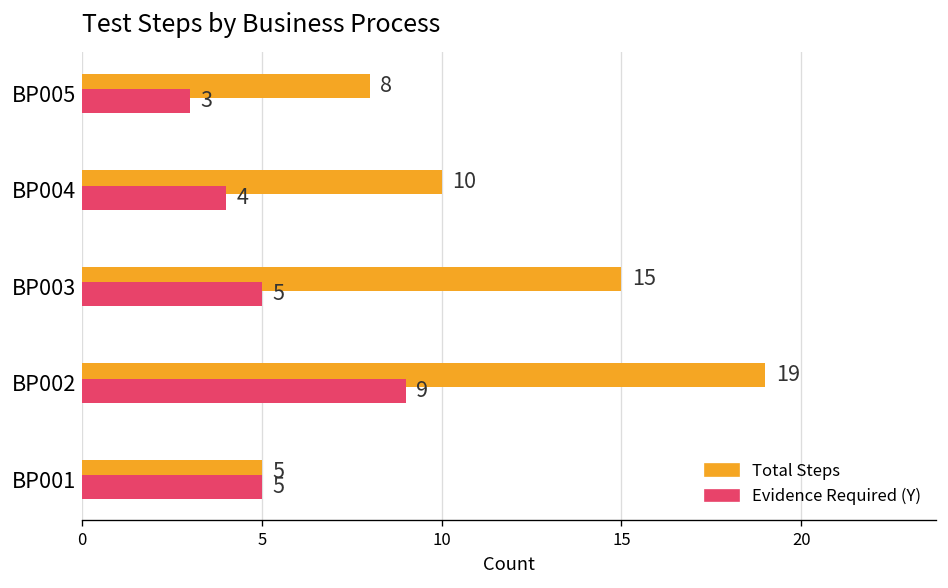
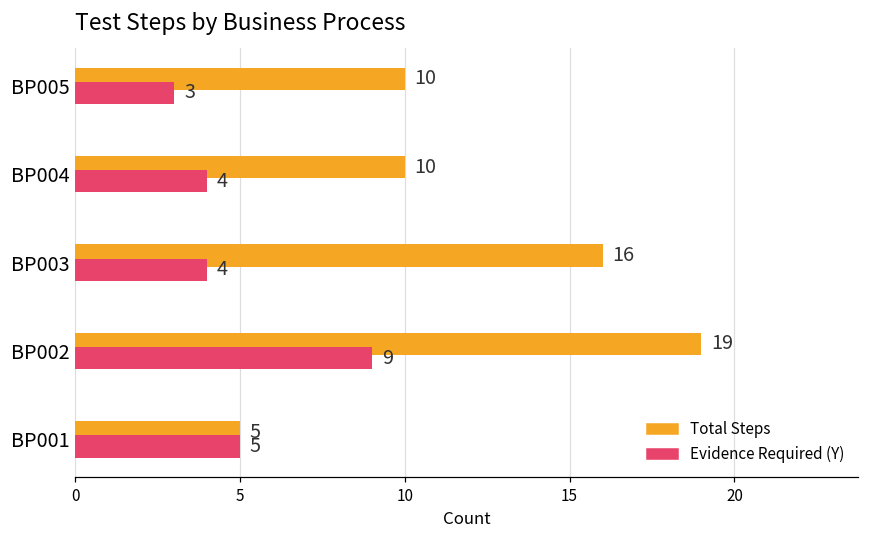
Total Steps, BP005: 8 -> 10
Total Steps, BP003: 15 -> 16
Evidence Required (Y), BP003: 5 -> 4
